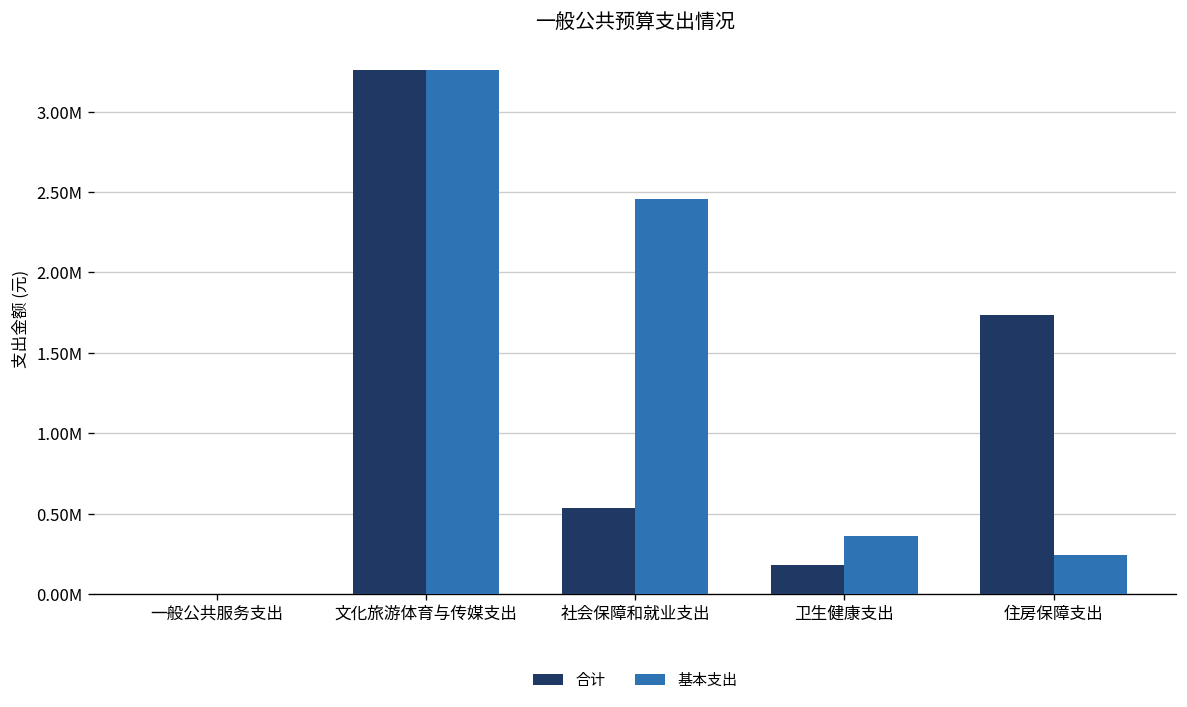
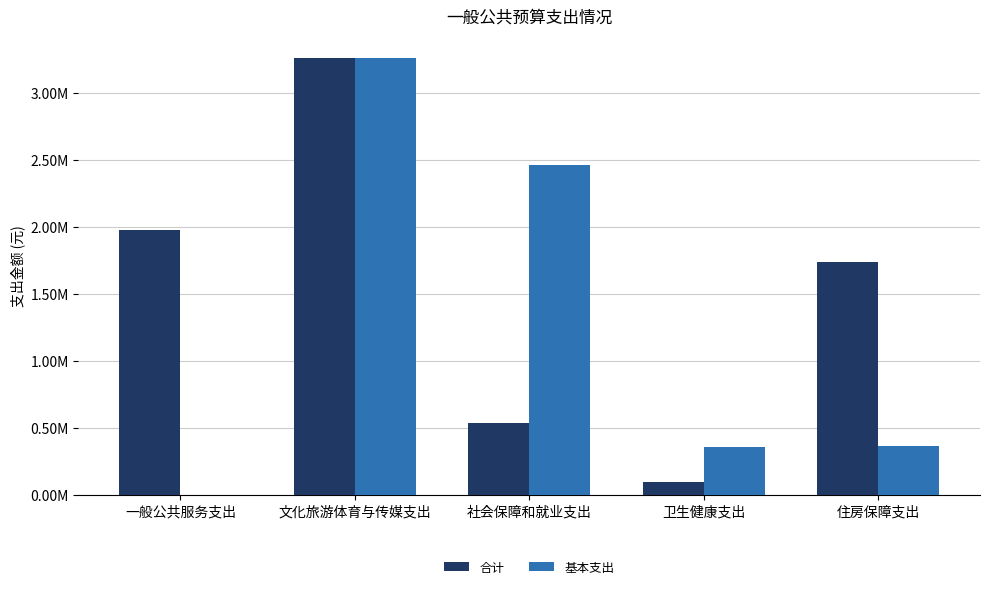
合计, 一般公共服务支出: 0 -> 1980000
合计, 卫生健康支出: 180000 -> 100000
基本支出, 住房保障支出: 240000 -> 360000
